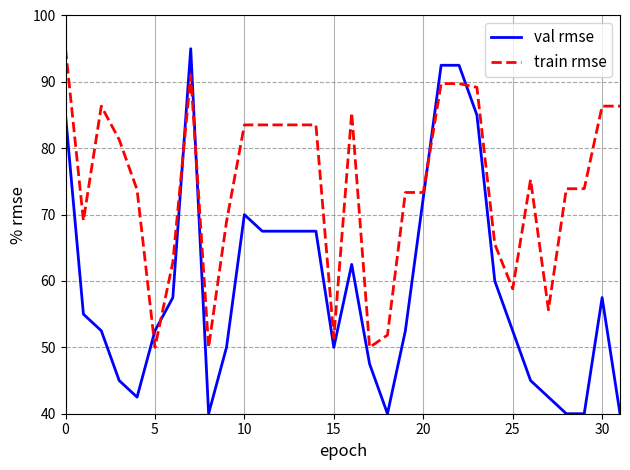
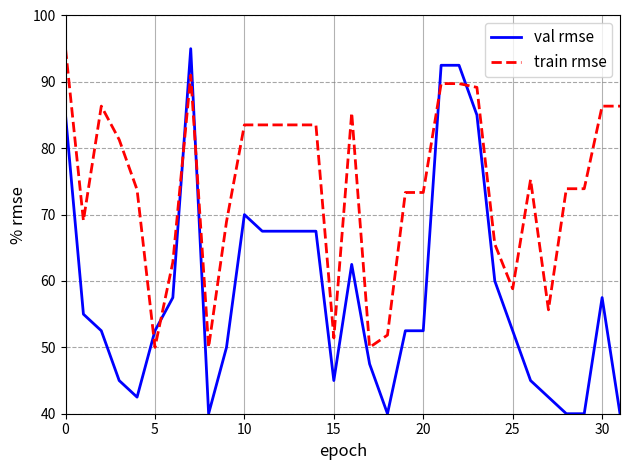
val rmse, 15: 50 -> 45
val rmse, 20: 73 -> 53
